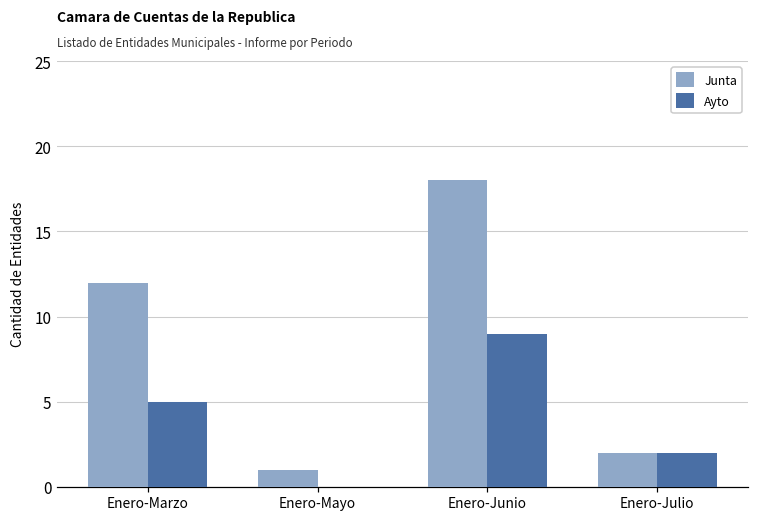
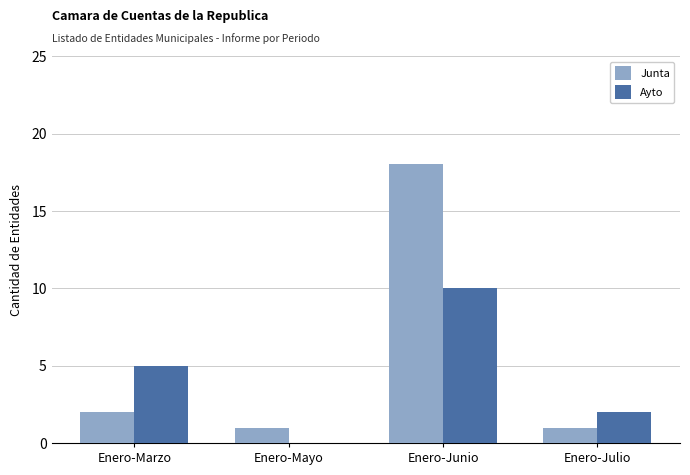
Junta, Enero-Marzo: 12 -> 2
Ayto, Enero-Junio: 9 -> 10
Junta, Enero-Julio: 2 -> 1
